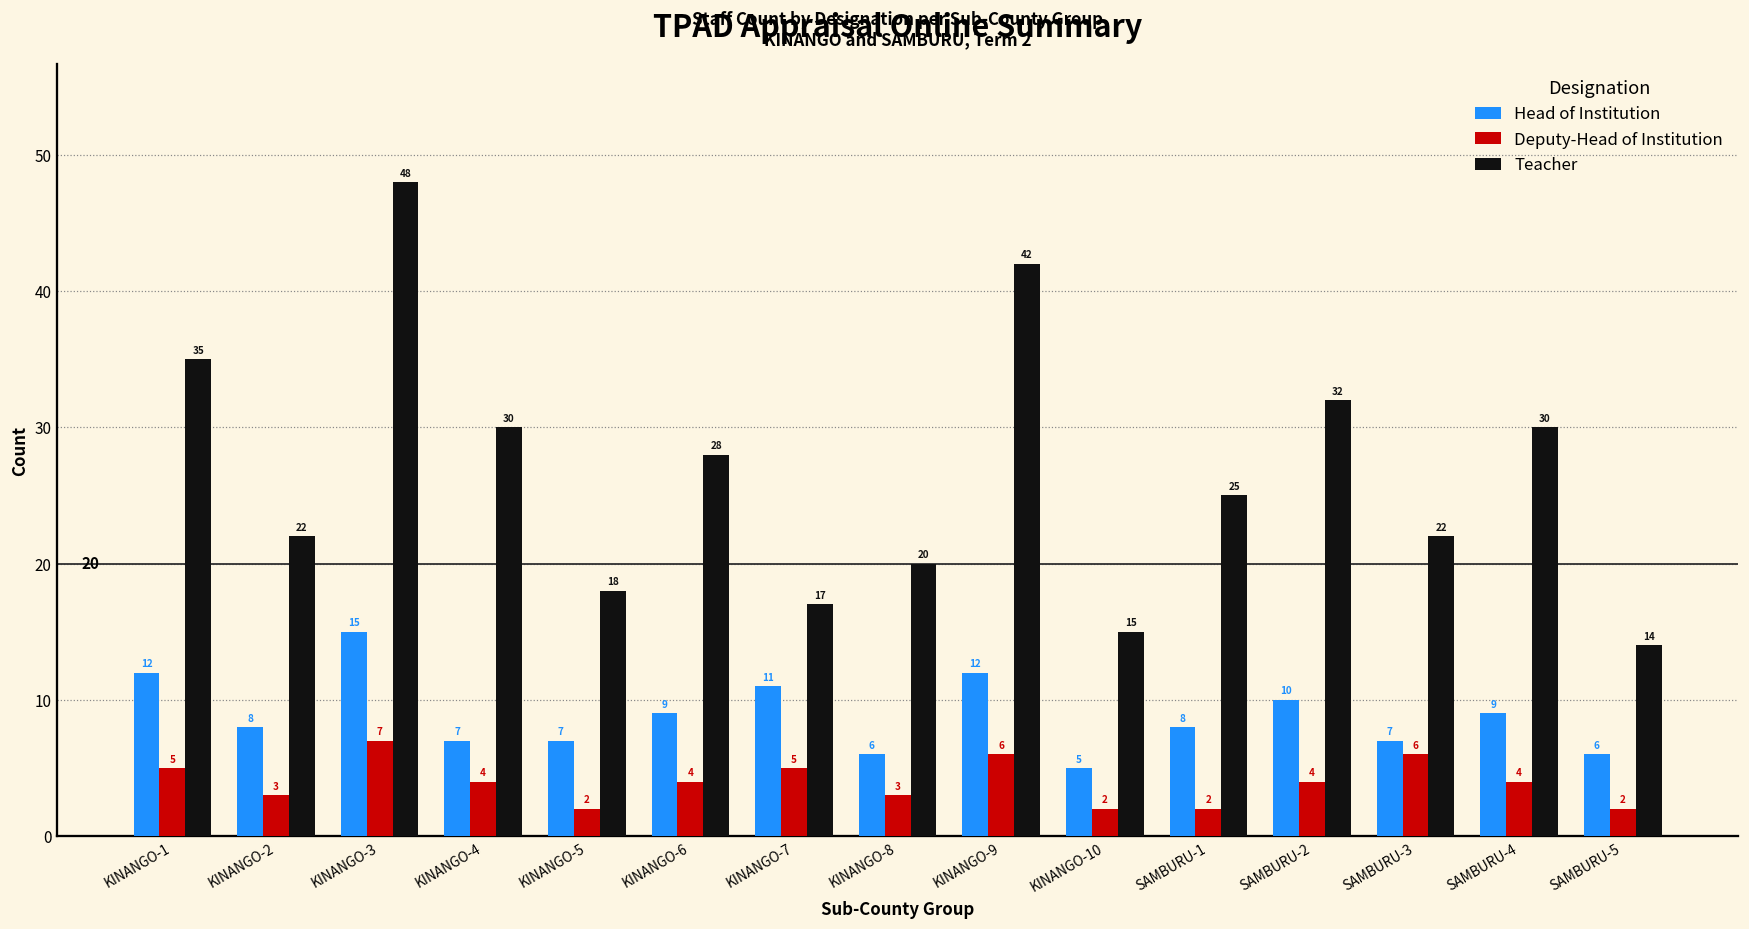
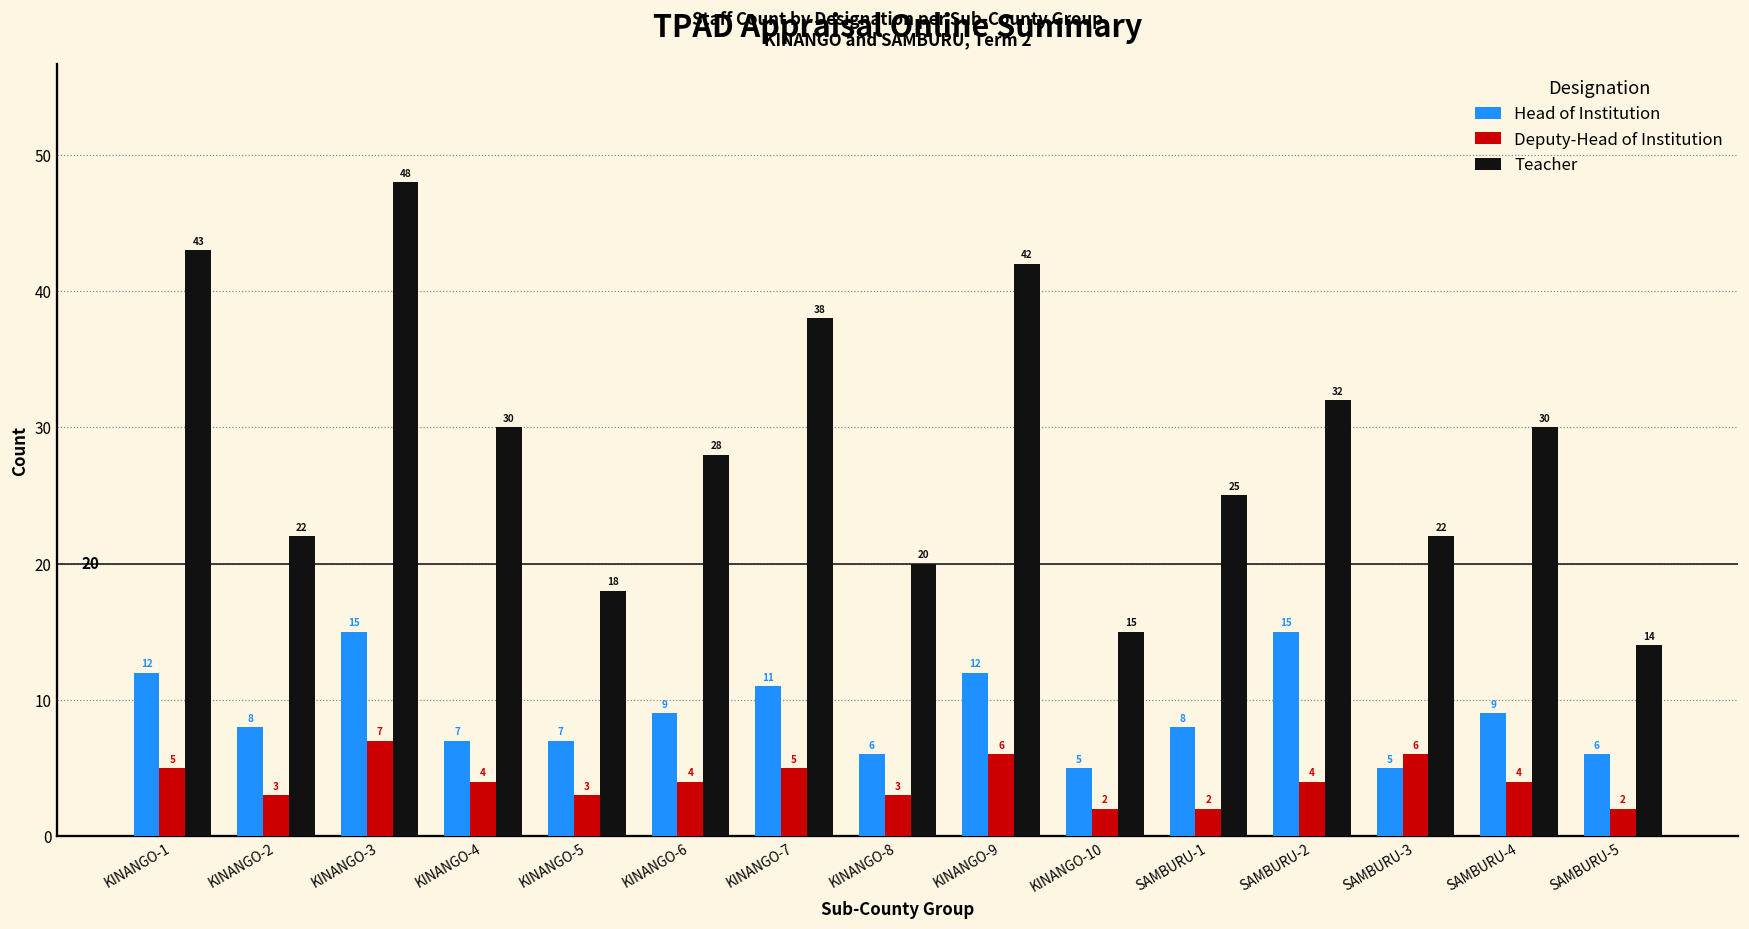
Teacher, KINANGO-1: 35 -> 43
Deputy-Head of Institution, KINANGO-5: 2 -> 3
Teacher, KINANGO-7: 17 -> 38
Head of Institution, SAMBURU-2: 10 -> 15
Head of Institution, SAMBURU-3: 7 -> 5
